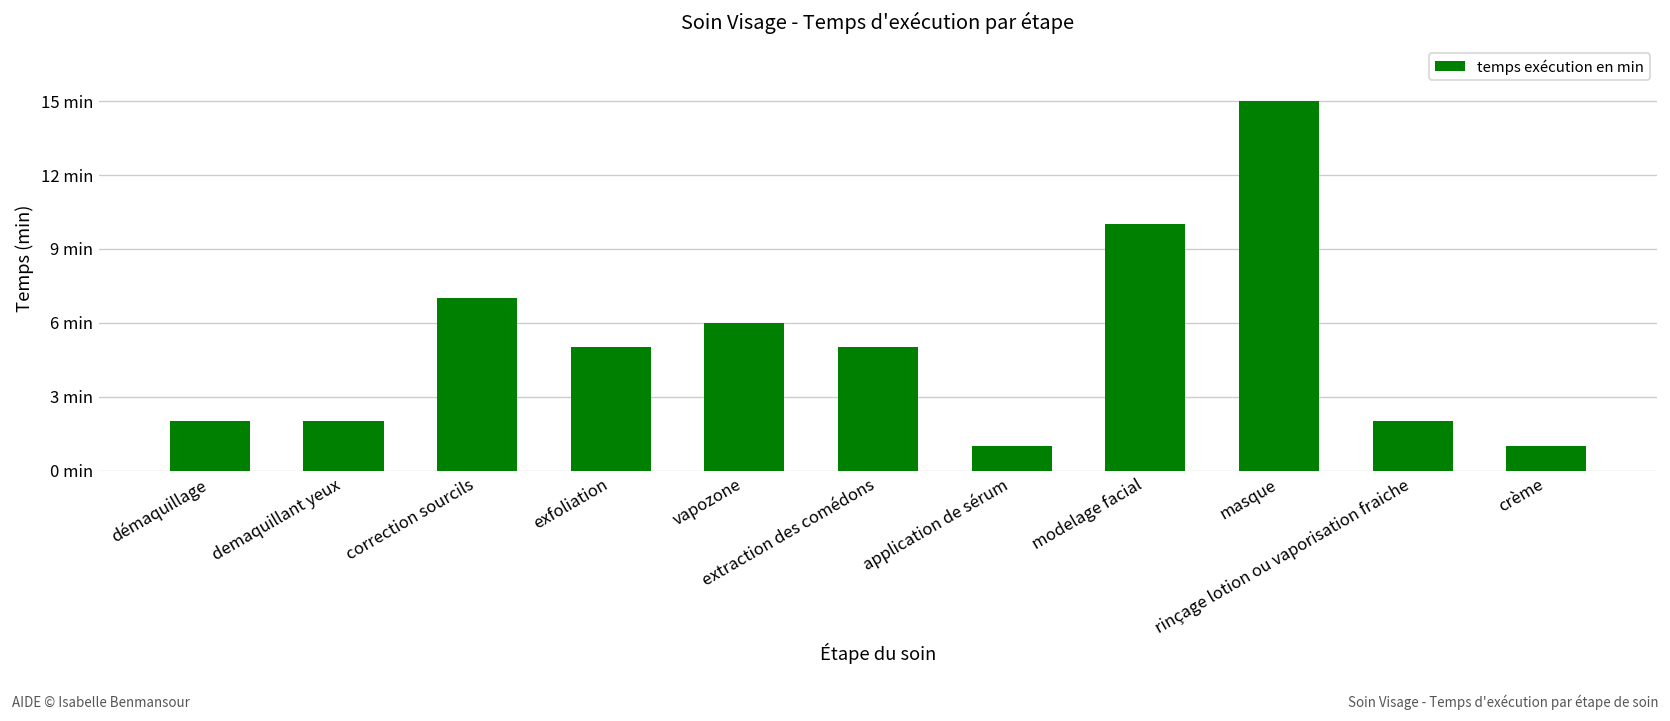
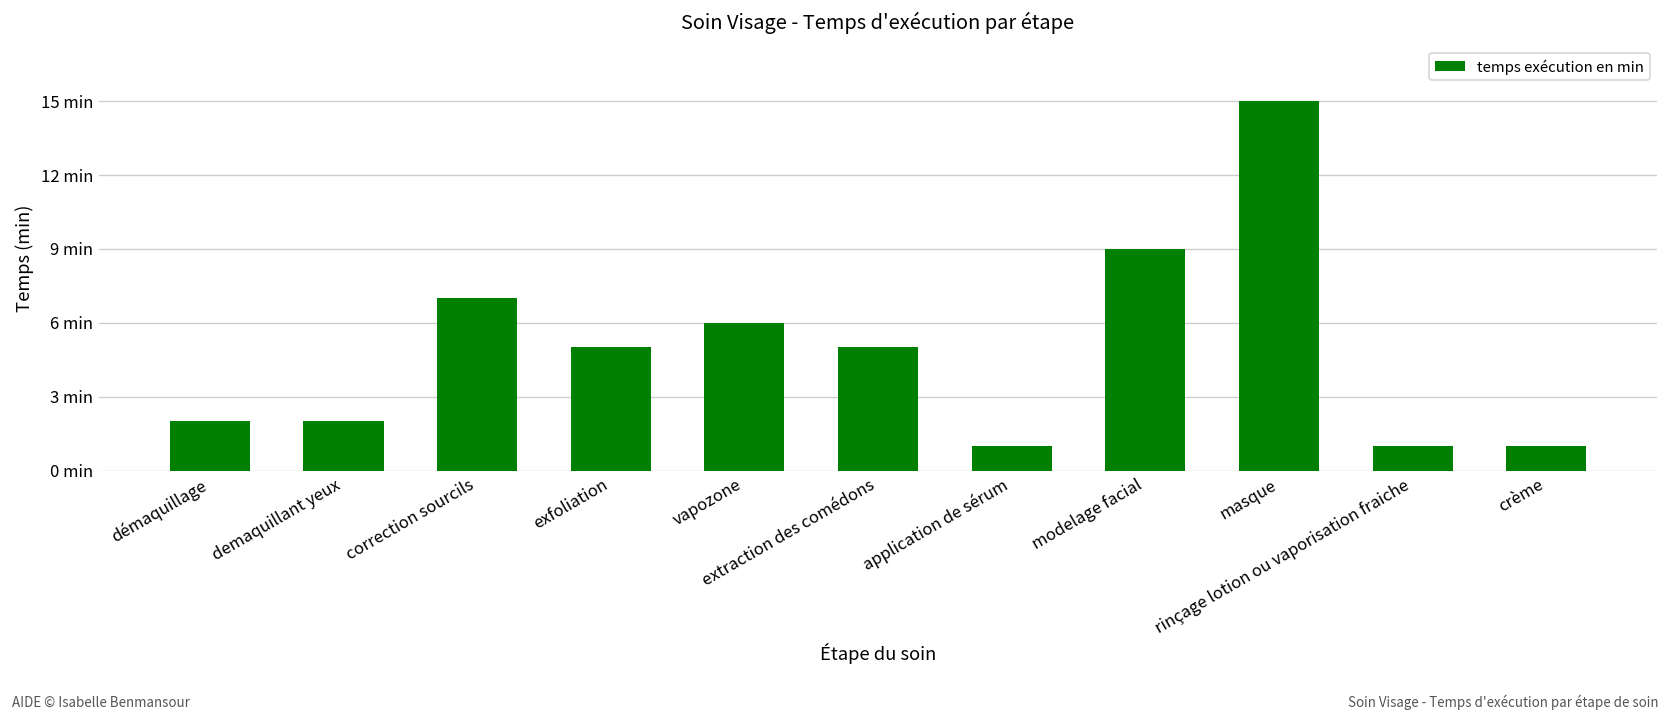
modelage facial: 10 min -> 9 min
rinçage lotion ou vaporisation fraiche: 2 min -> 1 min
